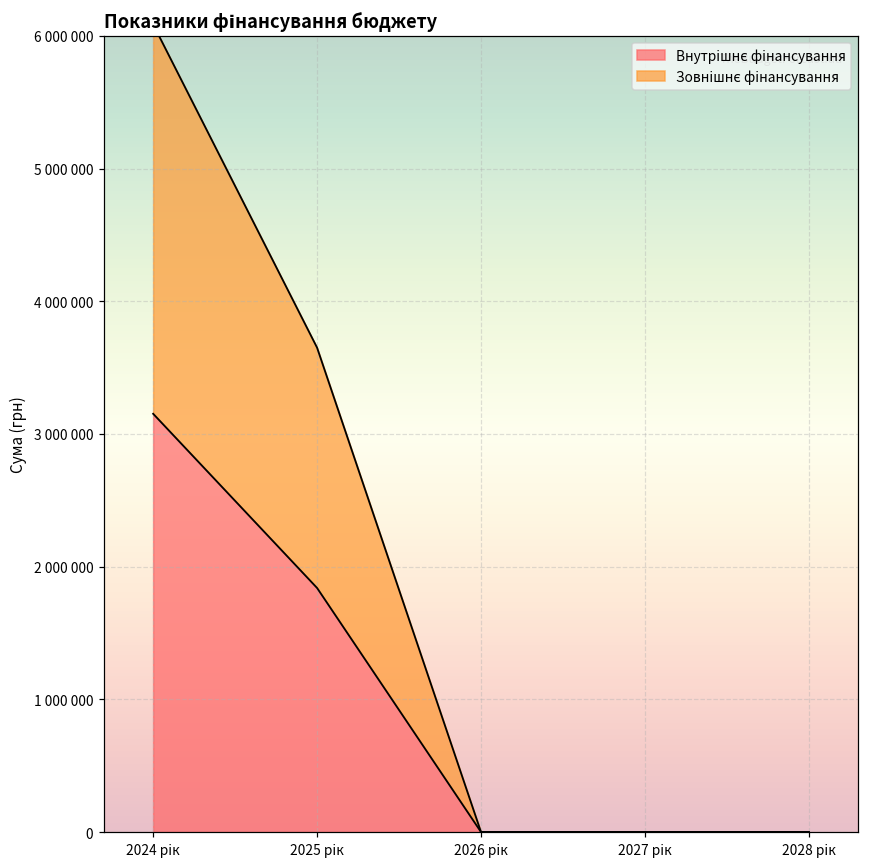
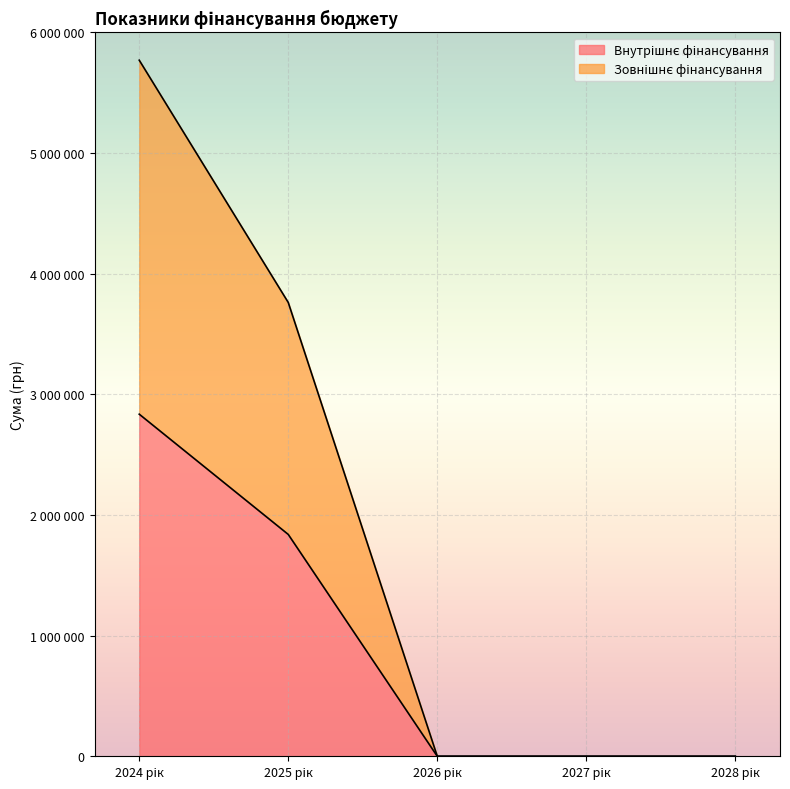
Внутрішнє фінансування, 2024 рік: 3150000 -> 2840000
Зовнішнє фінансування, 2025 рік: 1810000 -> 1920000
